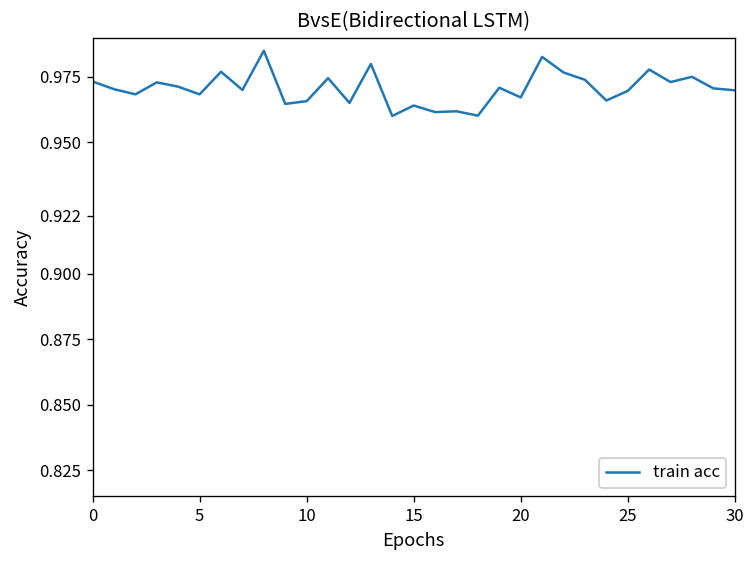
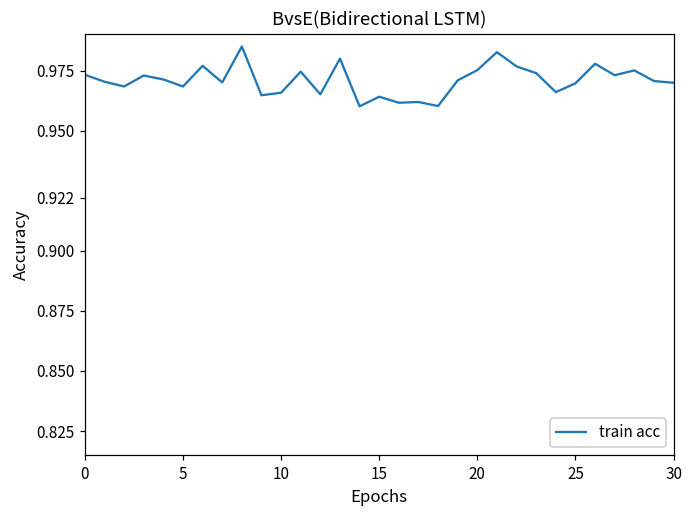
20: 0.967 -> 0.975
